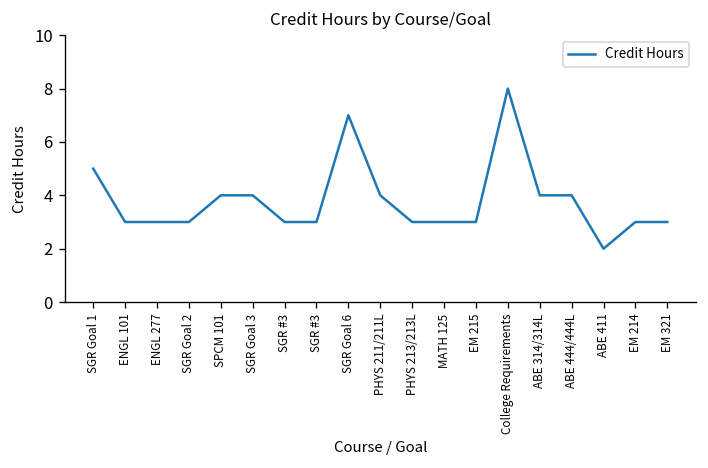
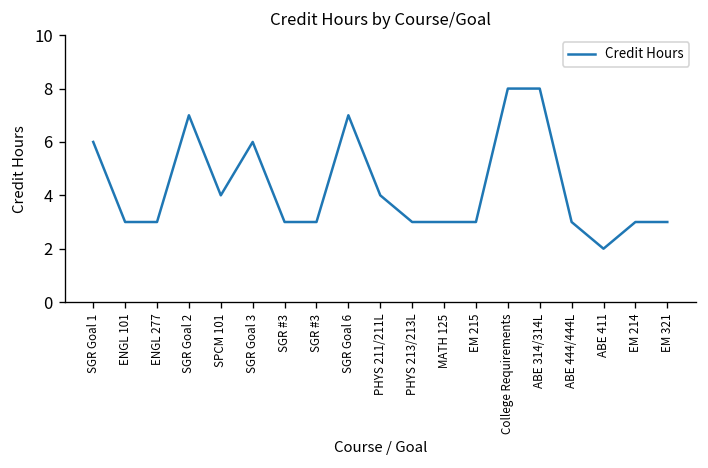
SGR Goal 1: 5 -> 6
SGR Goal 2: 3 -> 7
SGR Goal 3: 4 -> 6
ABE 314/314L: 4 -> 8
ABE 444/444L: 4 -> 3
